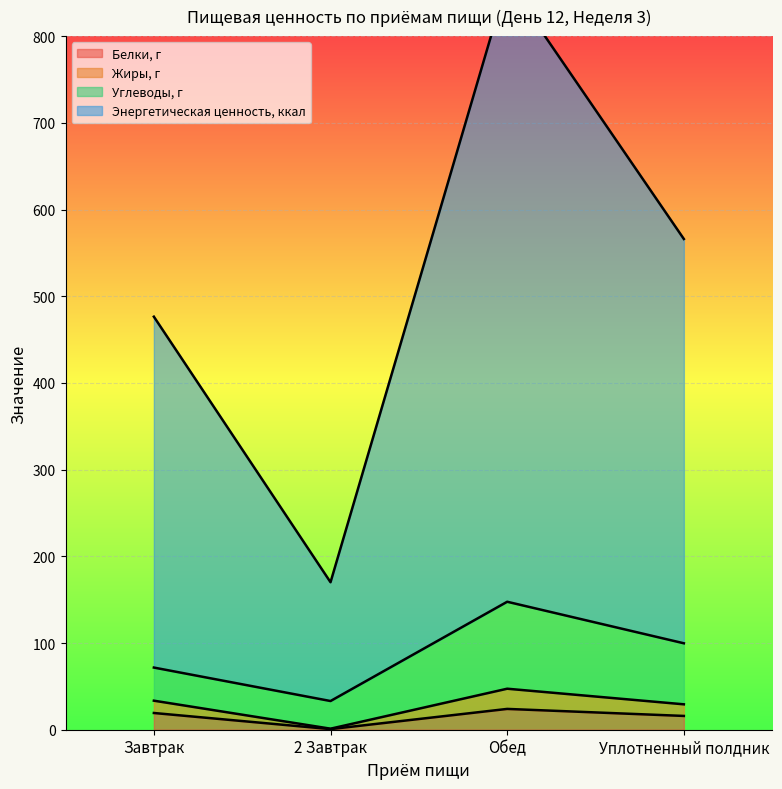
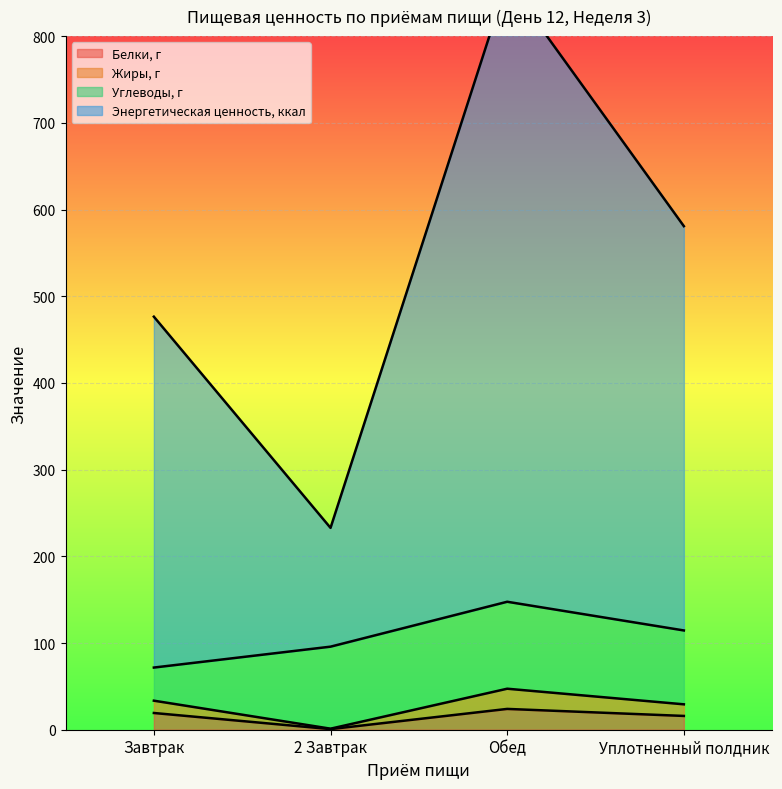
Углеводы, г, 2 Завтрак: 30 -> 90
Углеводы, г, Уплотненный полдник: 70 -> 90
